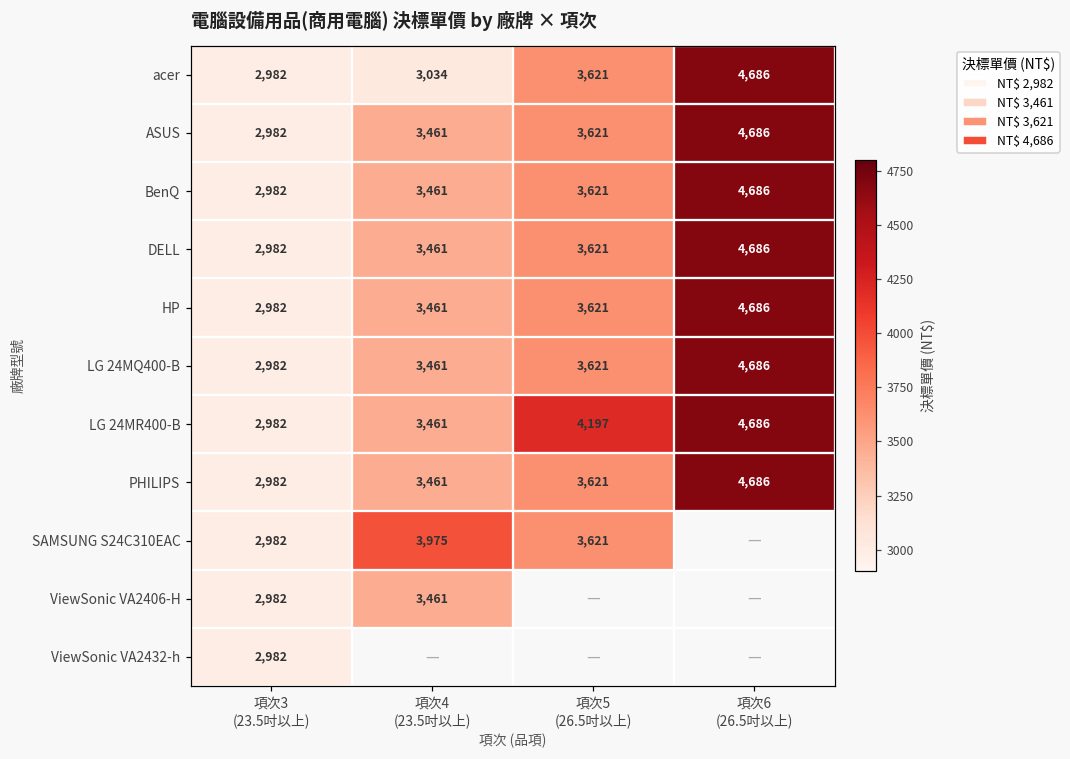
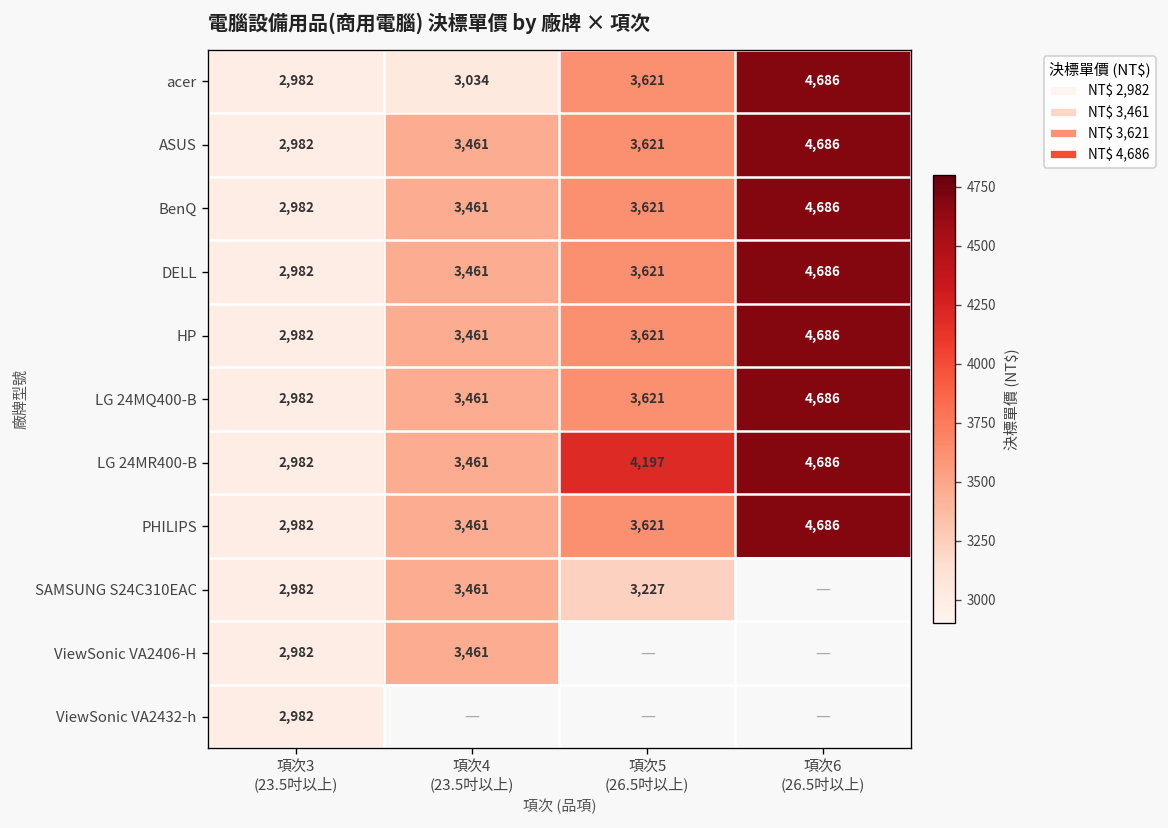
SAMSUNG S24C310EAC, 項次4 (23.5吋以上): 3,975 -> 3,461
SAMSUNG S24C310EAC, 項次5 (26.5吋以上): 3,621 -> 3,227
